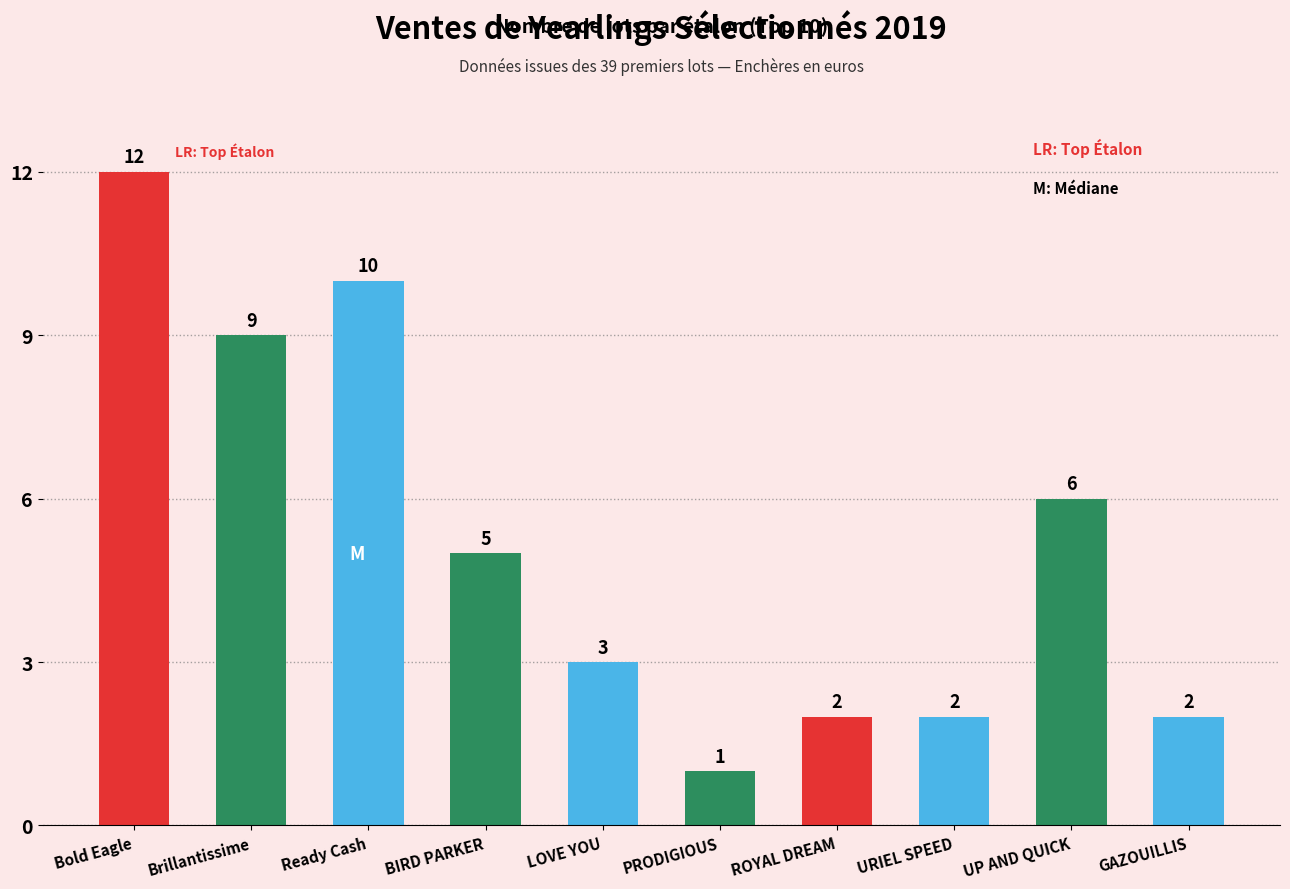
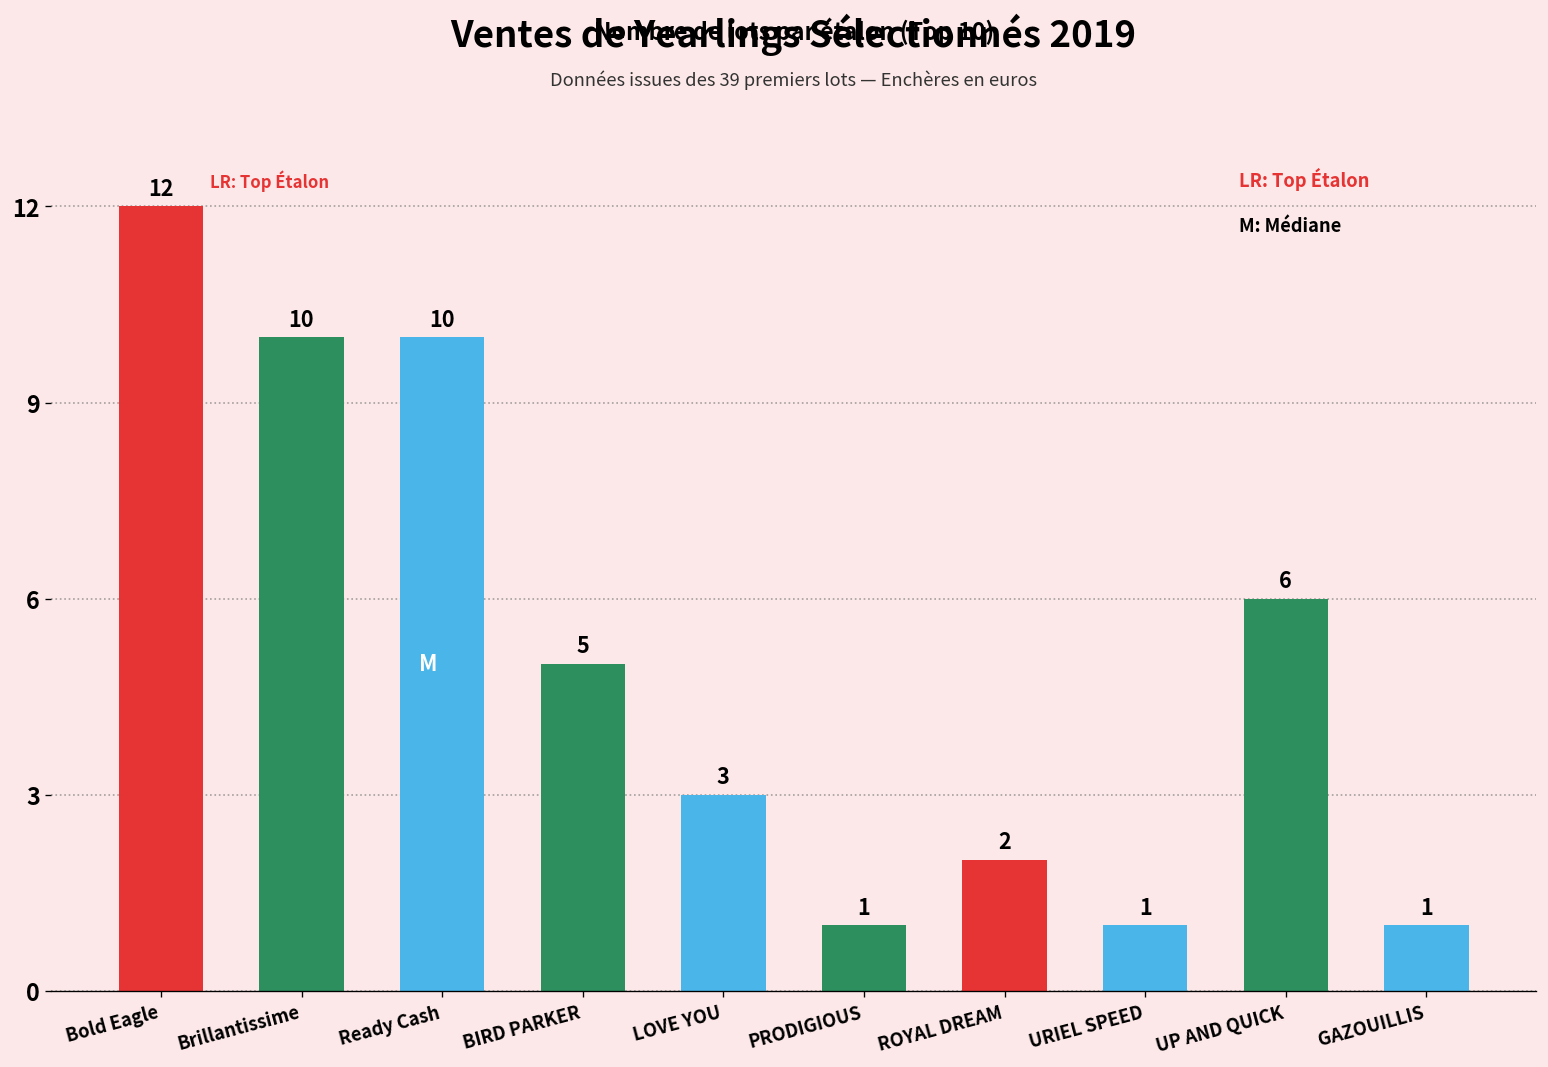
Brillantissime: 9 -> 10
URIEL SPEED: 2 -> 1
GAZOUILLIS: 2 -> 1
